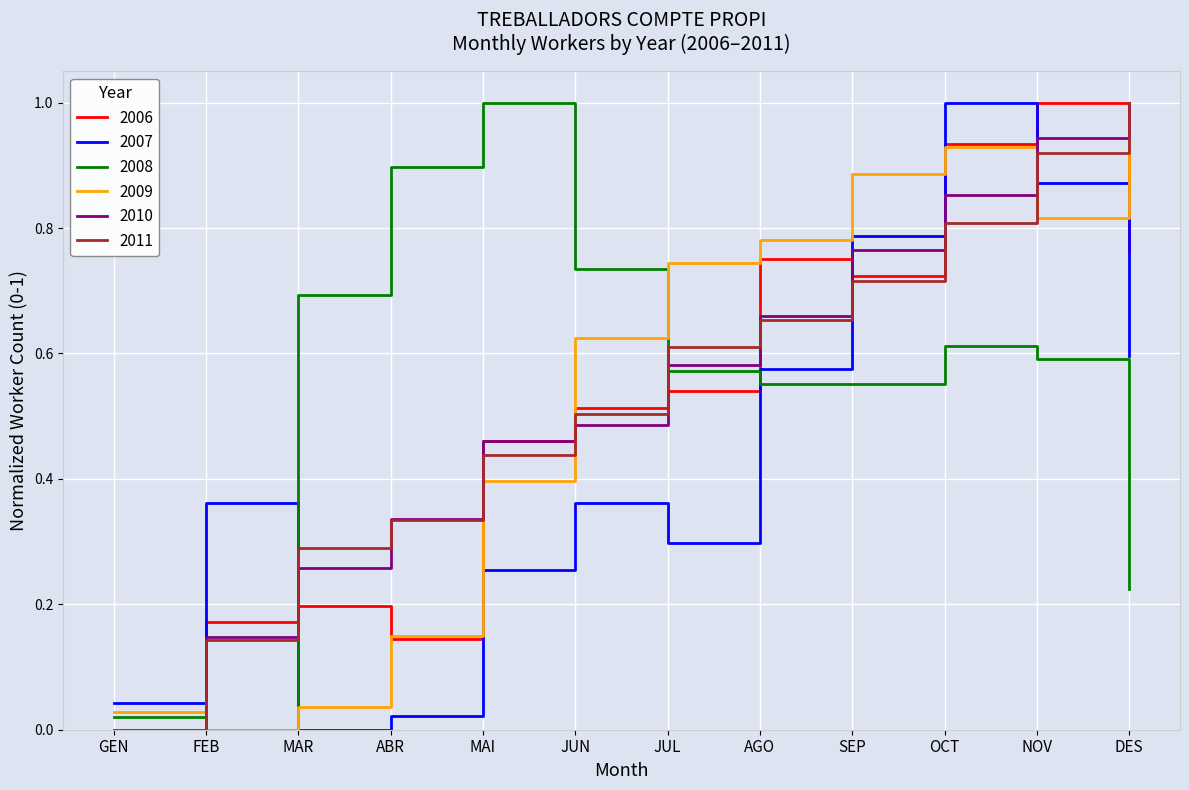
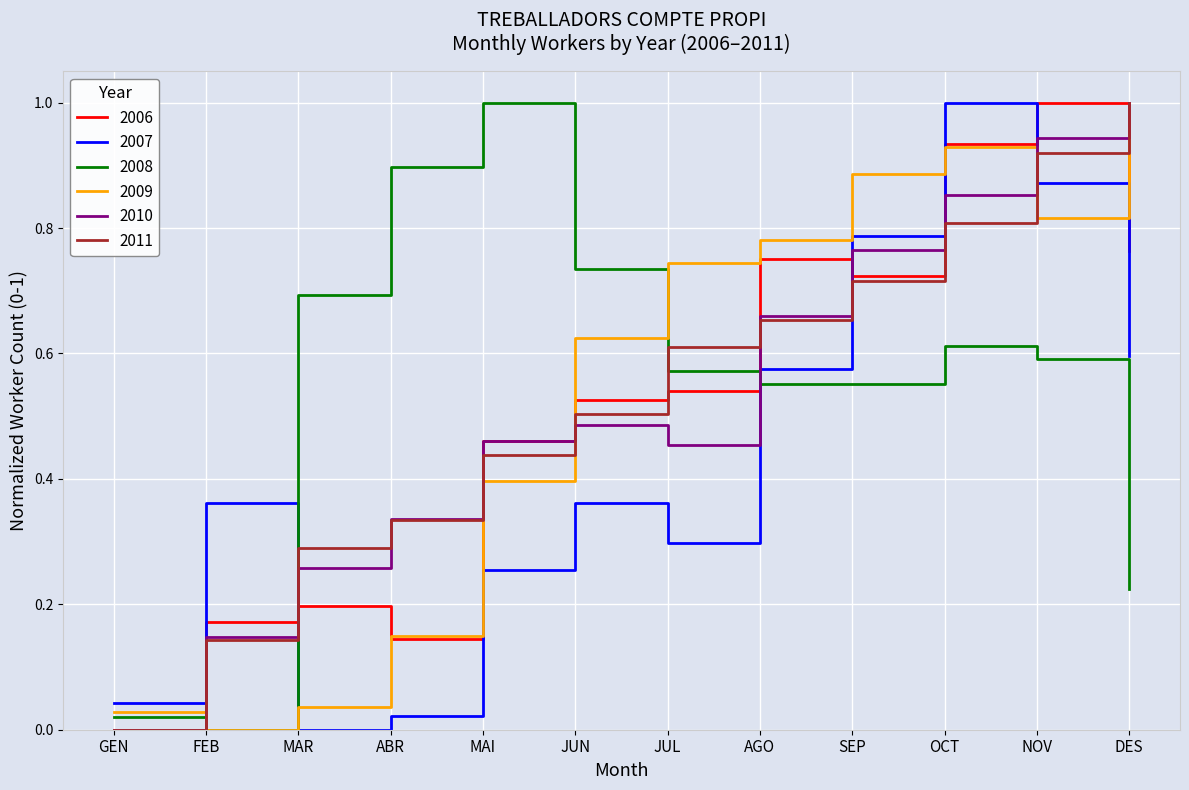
2006, JUN: 0.51 -> 0.53
2010, JUL: 0.58 -> 0.45
